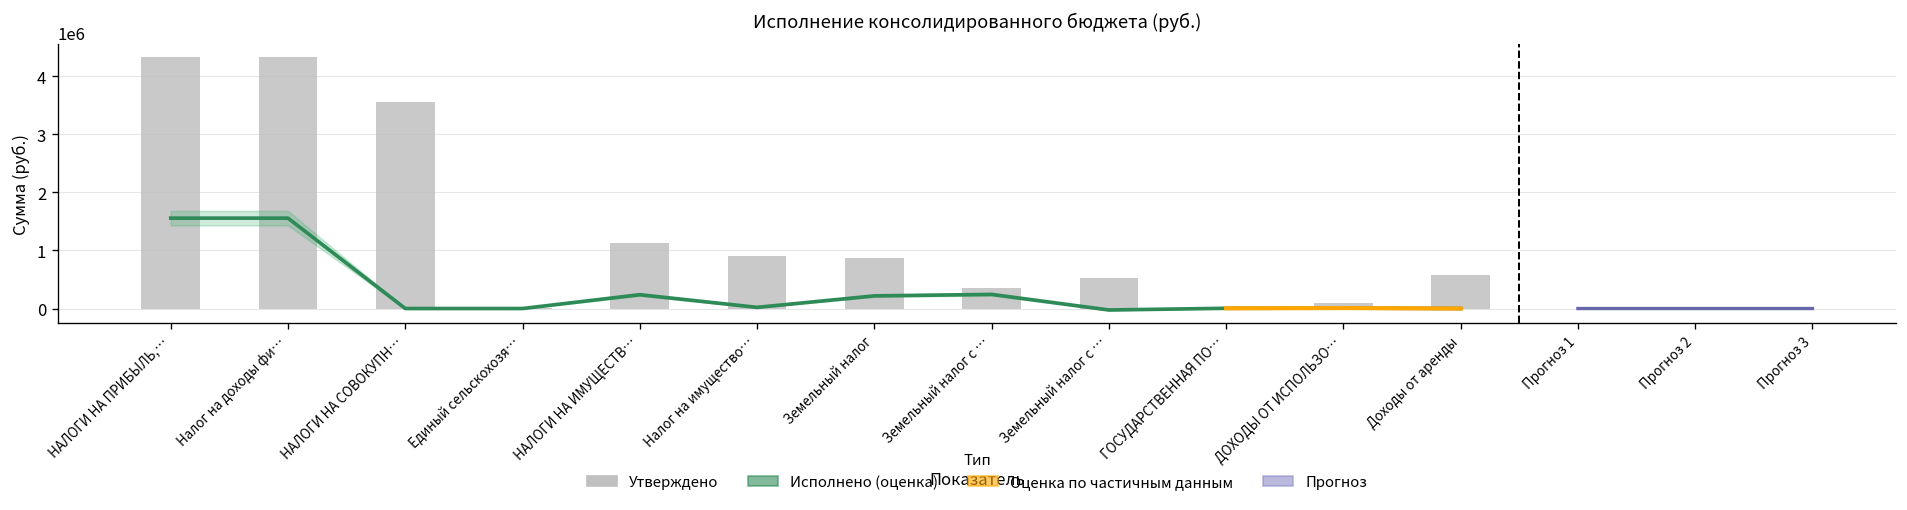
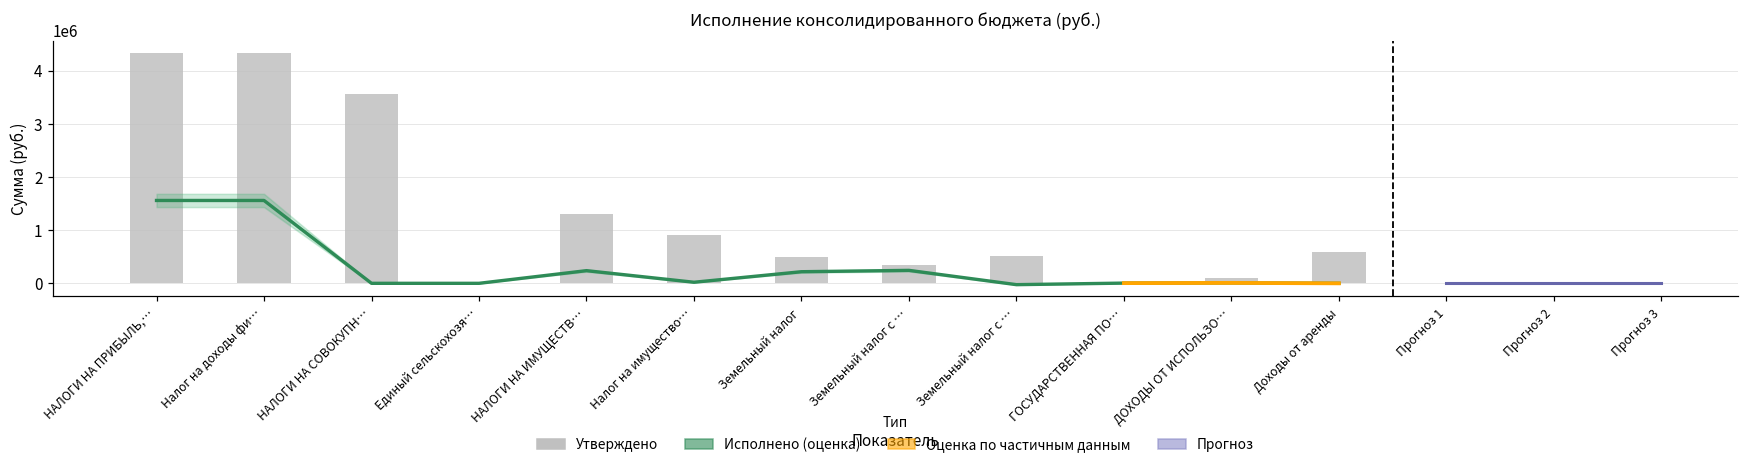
Утверждено, НАЛОГИ НА ИМУЩЕСТВ…: 1100000 -> 1300000
Утверждено, Земельный налог: 900000 -> 500000
